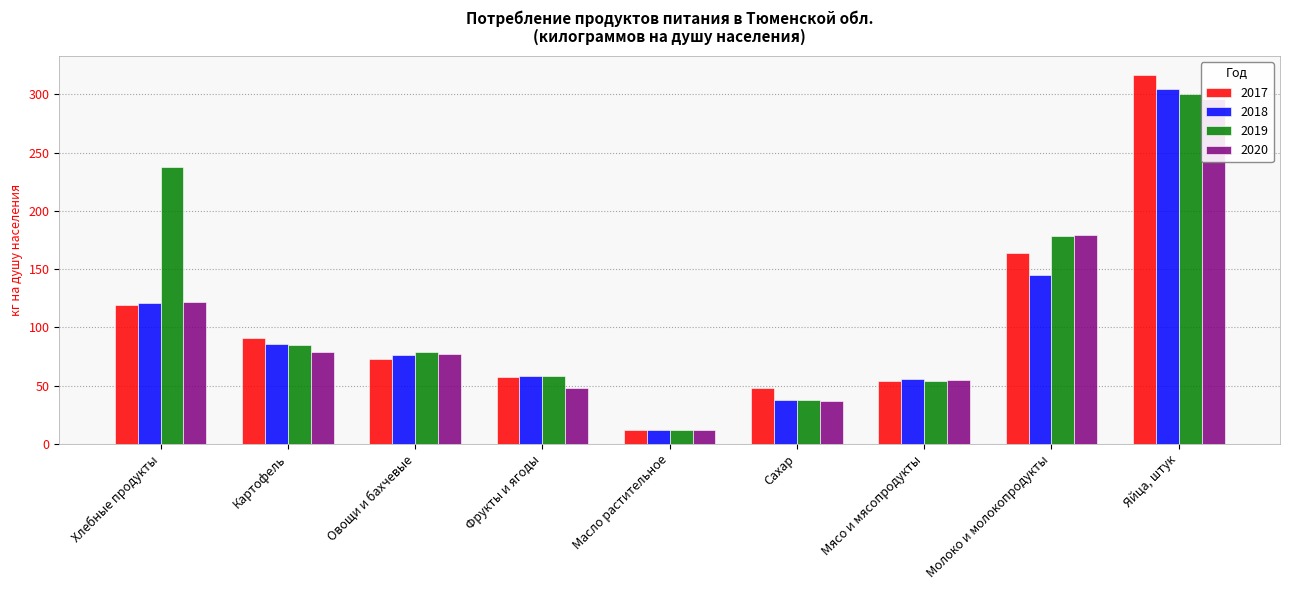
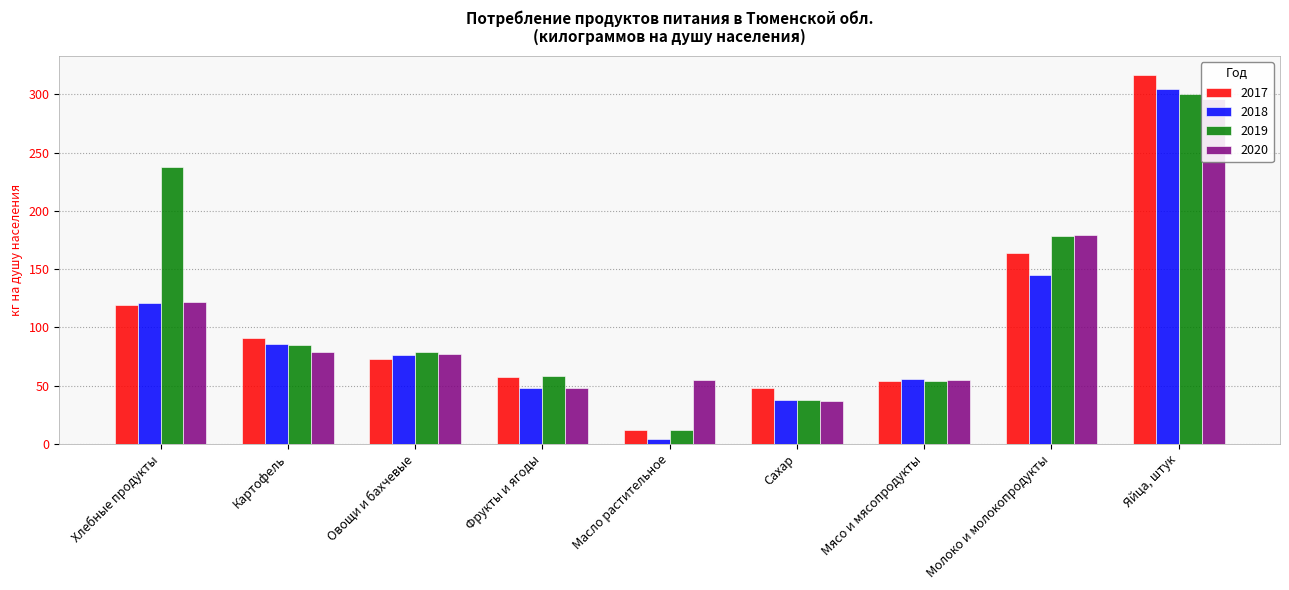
2018, Фрукты и ягоды: 58 -> 48
2018, Масло растительное: 12 -> 4
2020, Масло растительное: 12 -> 55
